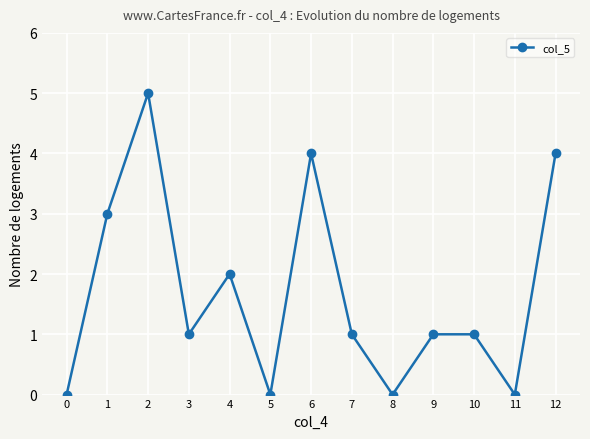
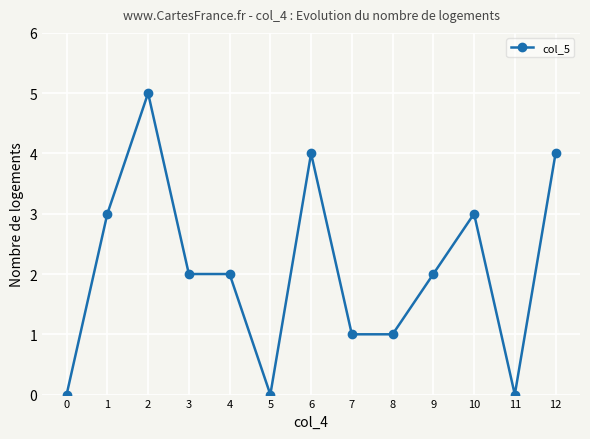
3: 1 -> 2
8: 0 -> 1
9: 1 -> 2
10: 1 -> 3
